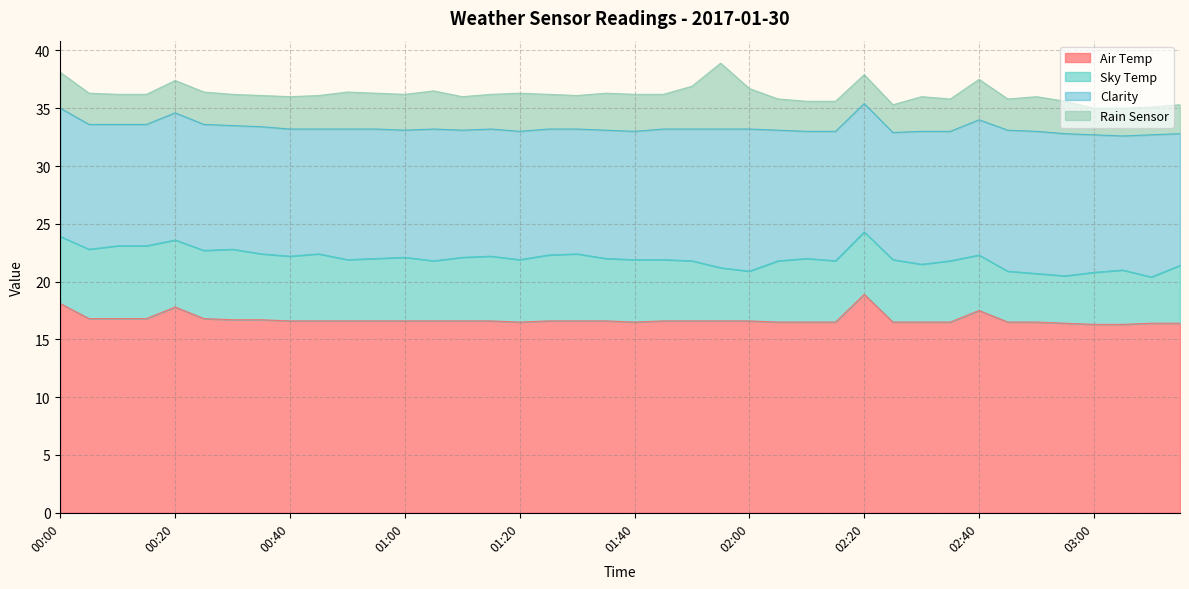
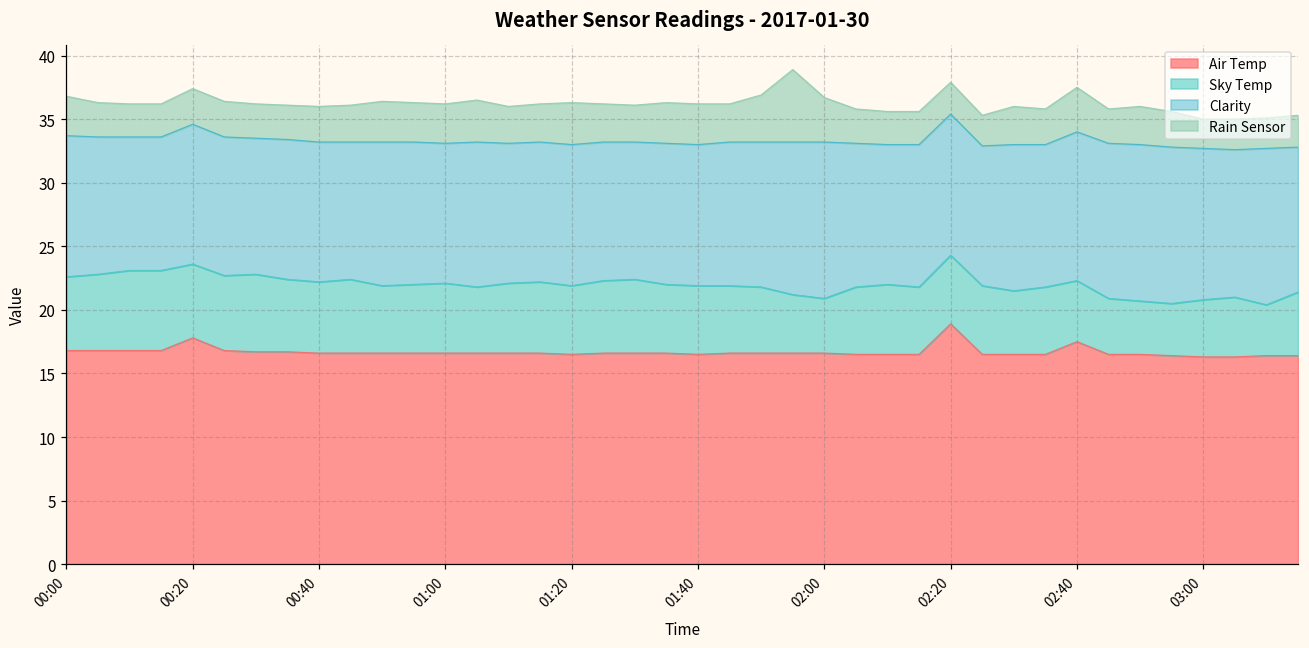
Air Temp, 00:00: 18.1 -> 16.8
